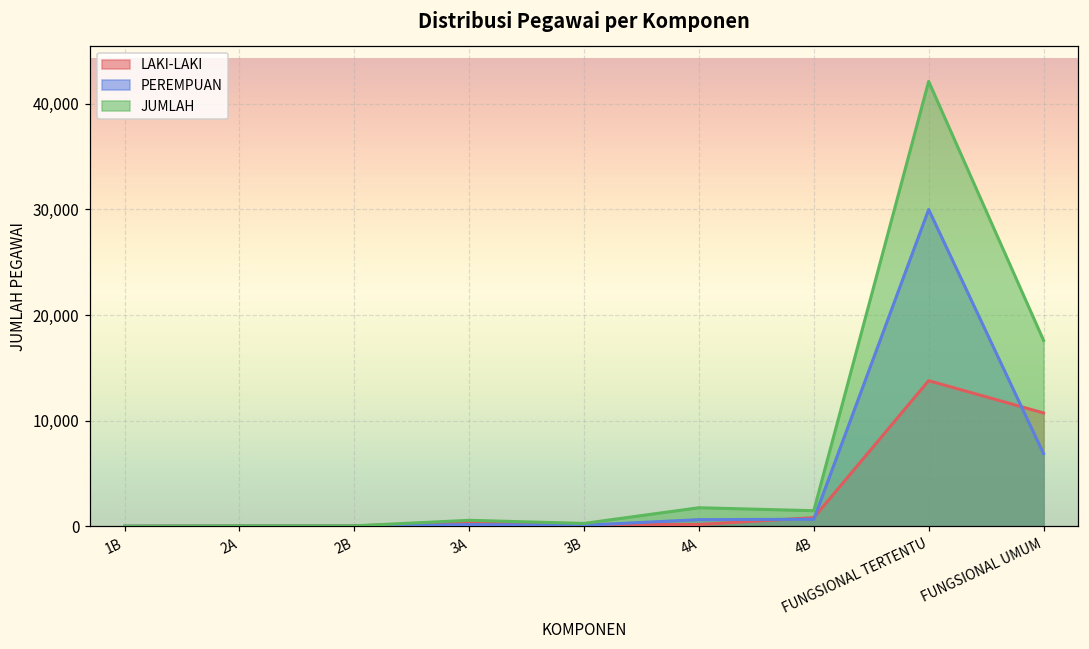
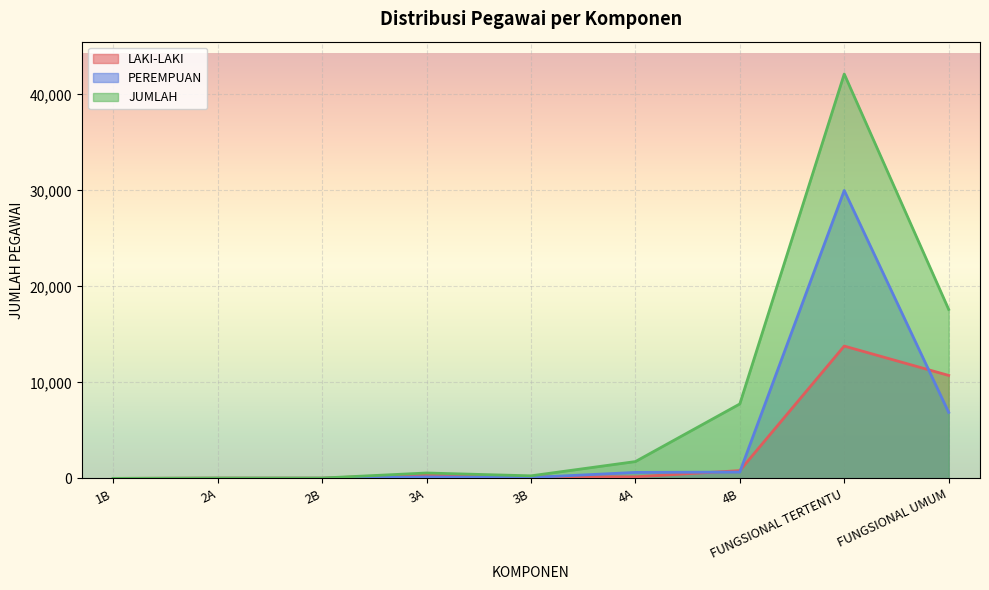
JUMLAH, 4B: 1,000 -> 8,000
